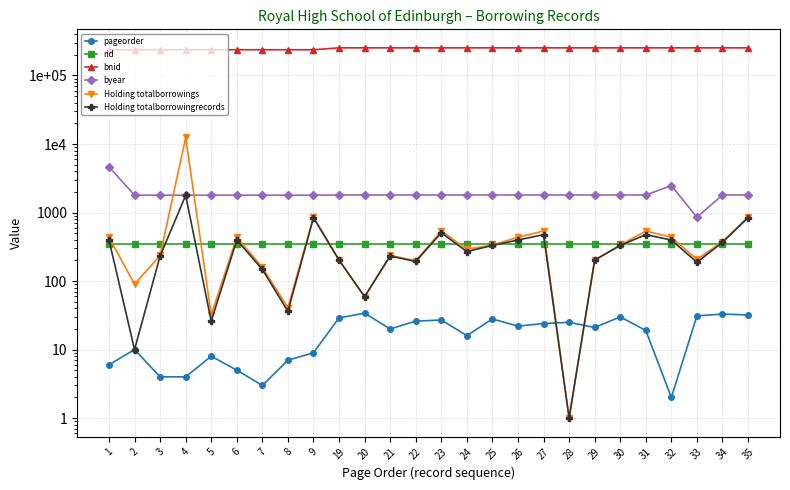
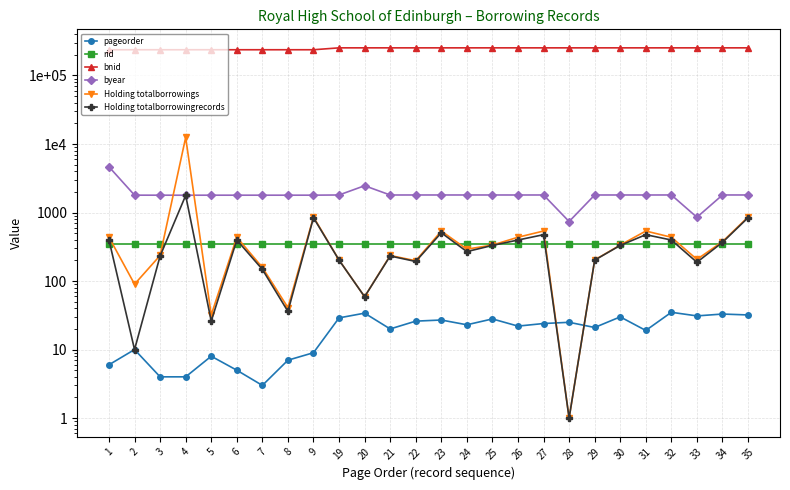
byear, 20: 1800 -> 2500
pageorder, 24: 16 -> 23
byear, 28: 1800 -> 700
pageorder, 32: 2 -> 40
byear, 32: 2500 -> 1800
